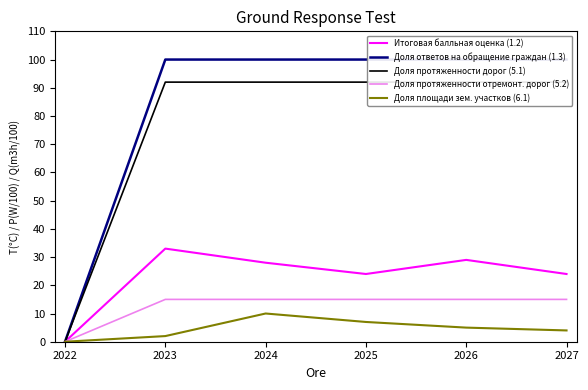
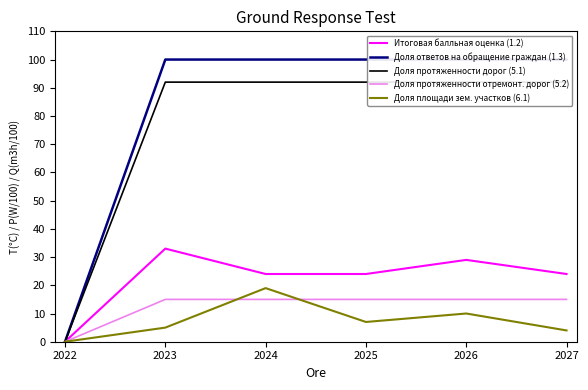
Доля площади зем. участков (6.1), 2023: 2 -> 5
Итоговая балльная оценка (1.2), 2024: 28 -> 24
Доля площади зем. участков (6.1), 2024: 10 -> 19
Доля площади зем. участков (6.1), 2026: 5 -> 10
